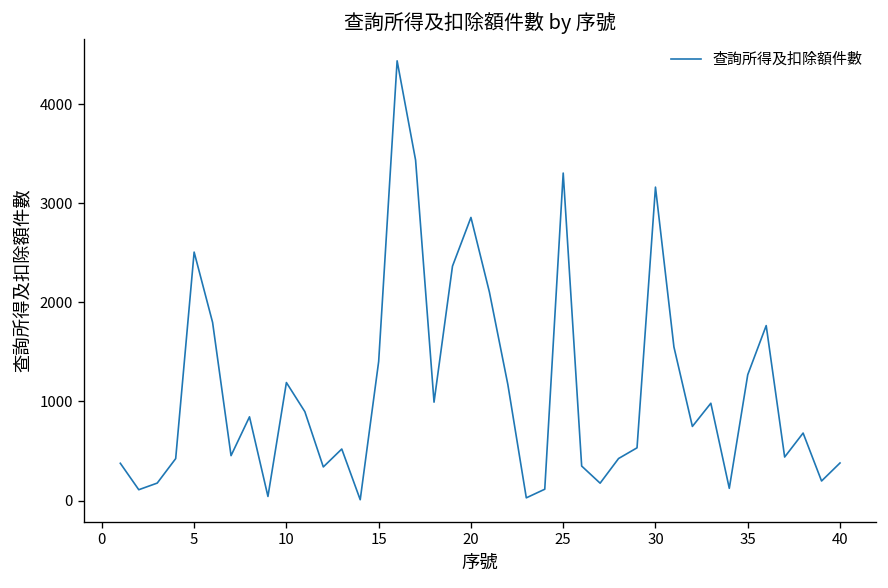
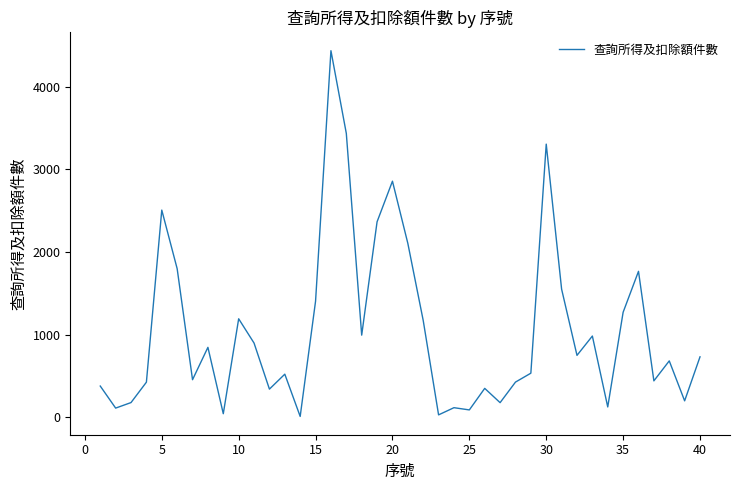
25: 3300 -> 100
30: 3200 -> 3300
40: 400 -> 700
